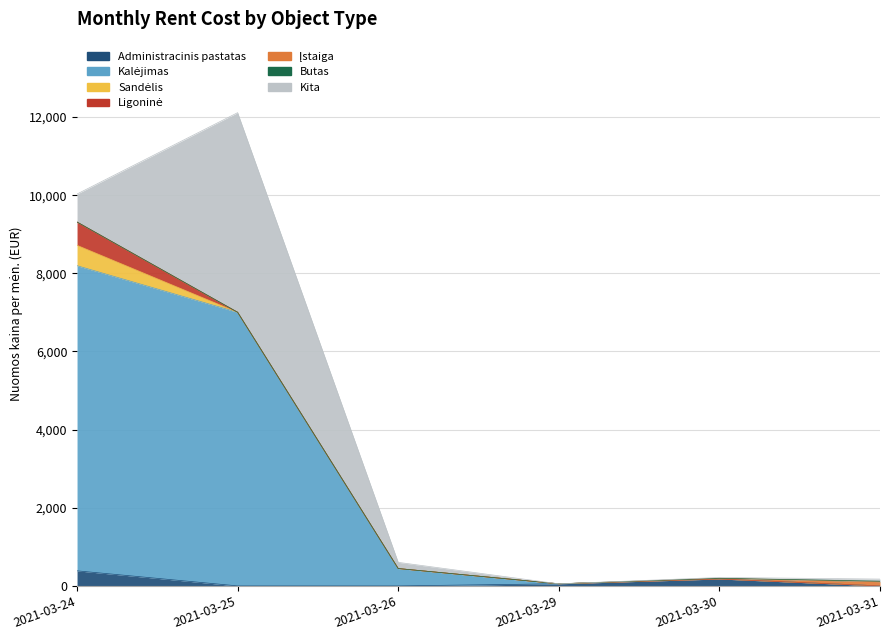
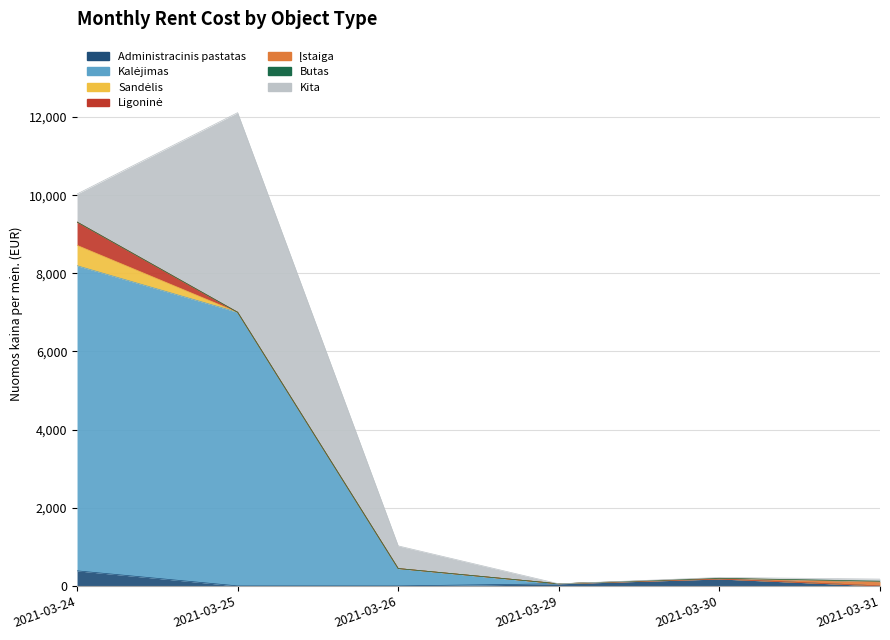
Kita, 2021-03-26: 200 -> 600
